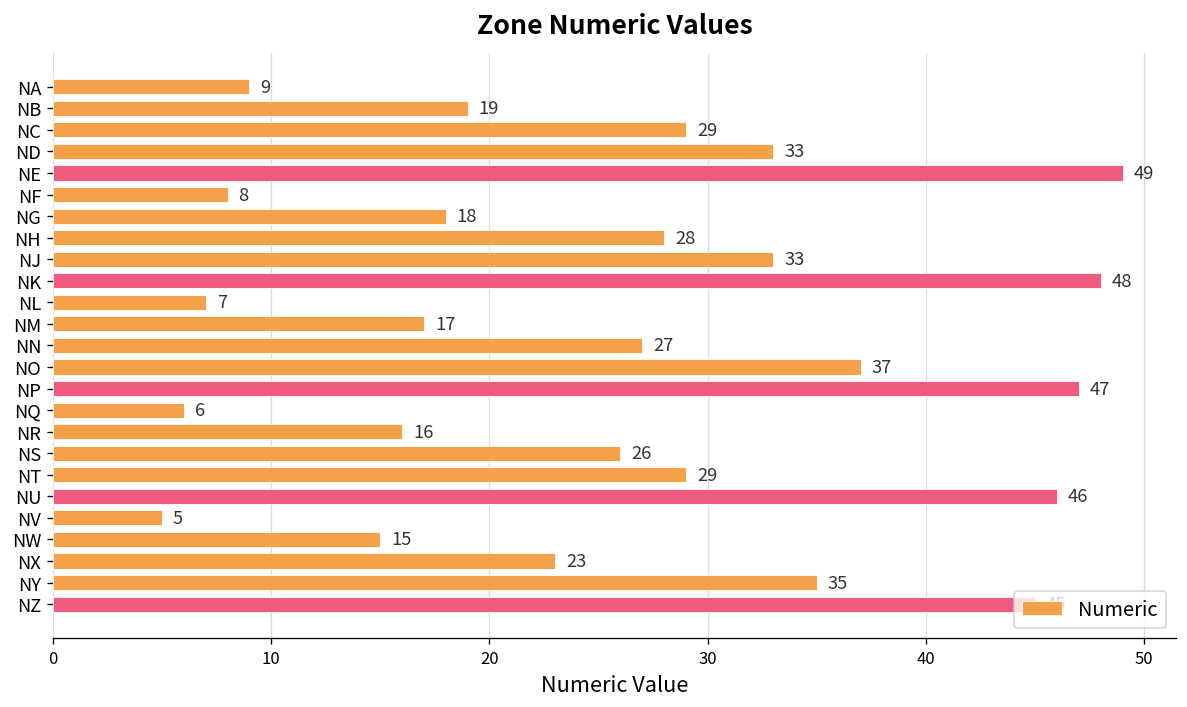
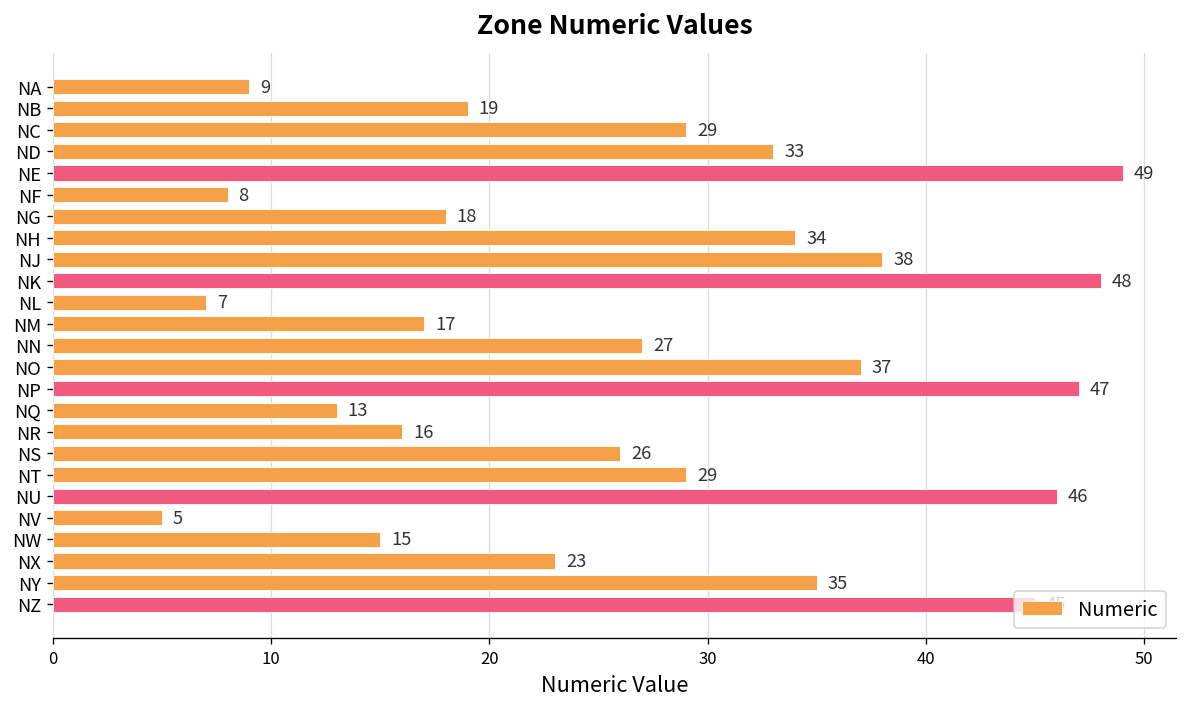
NH: 28 -> 34
NJ: 33 -> 38
NQ: 6 -> 13
